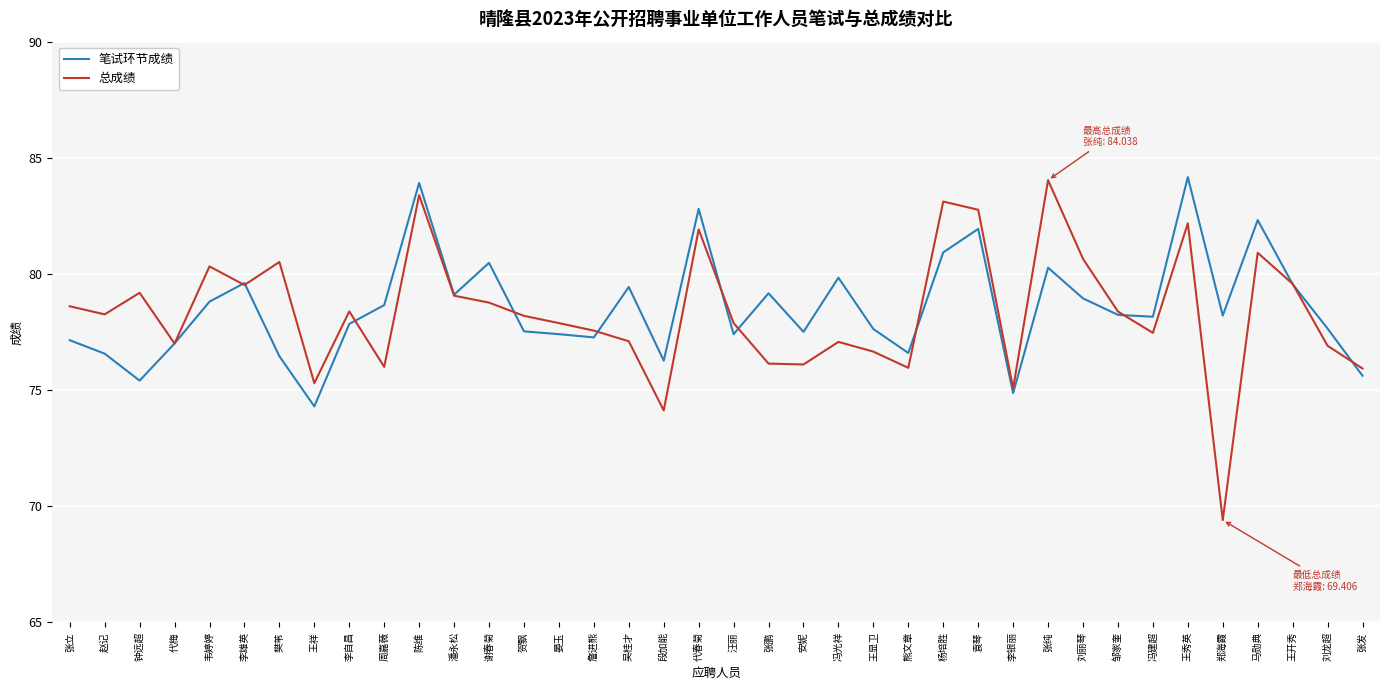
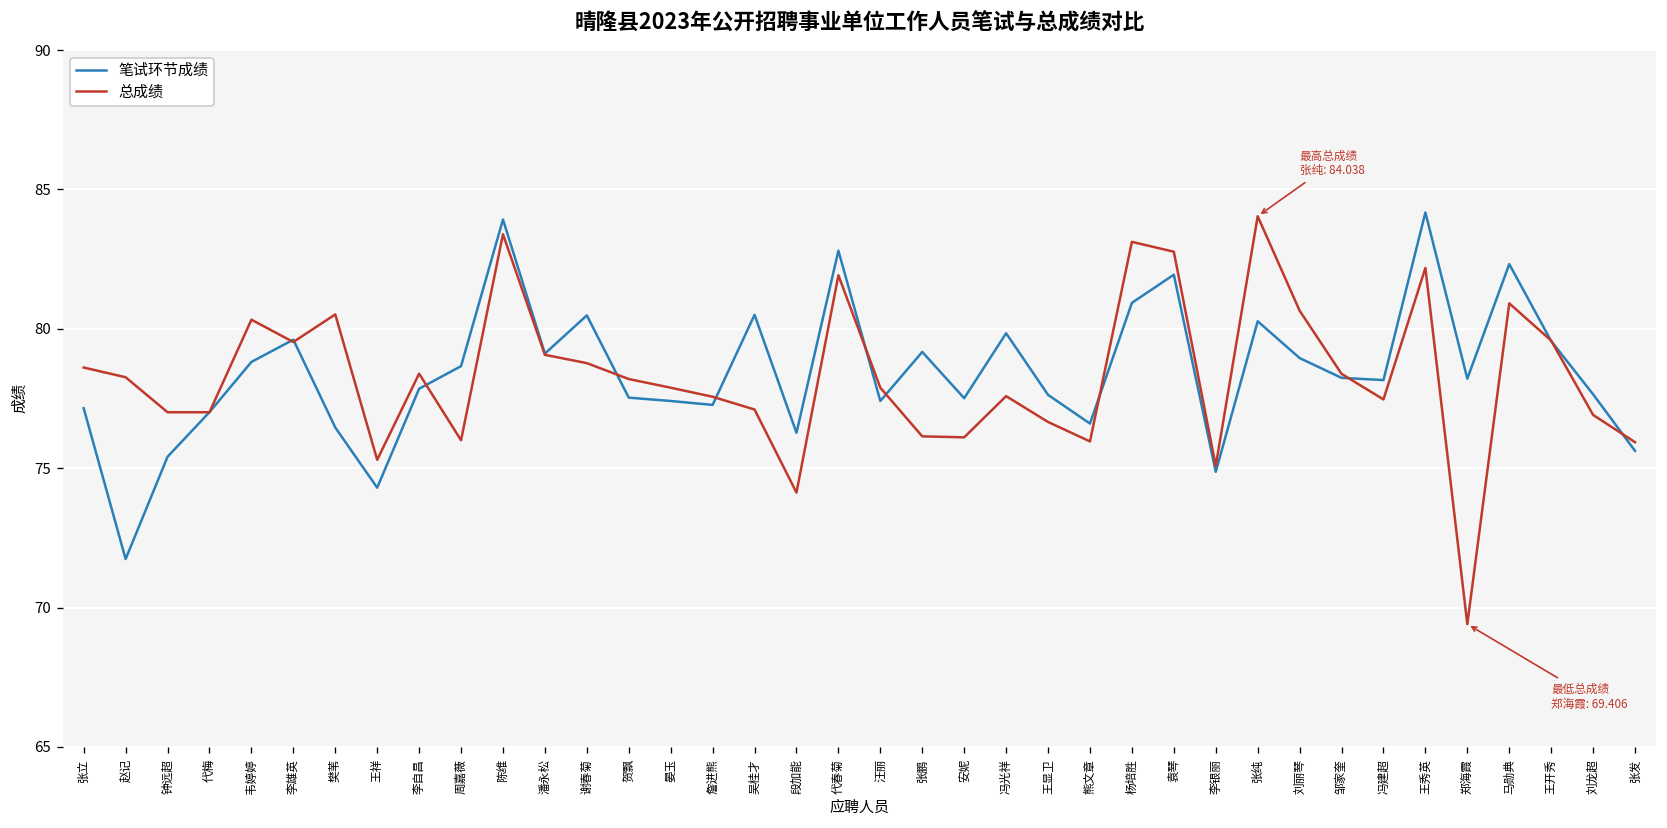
笔试环节成绩, 赵记: 76.6 -> 71.7
总成绩, 钟远超: 79.2 -> 77.0
笔试环节成绩, 吴桂才: 79.4 -> 80.5
总成绩, 冯光祥: 77.1 -> 77.6
